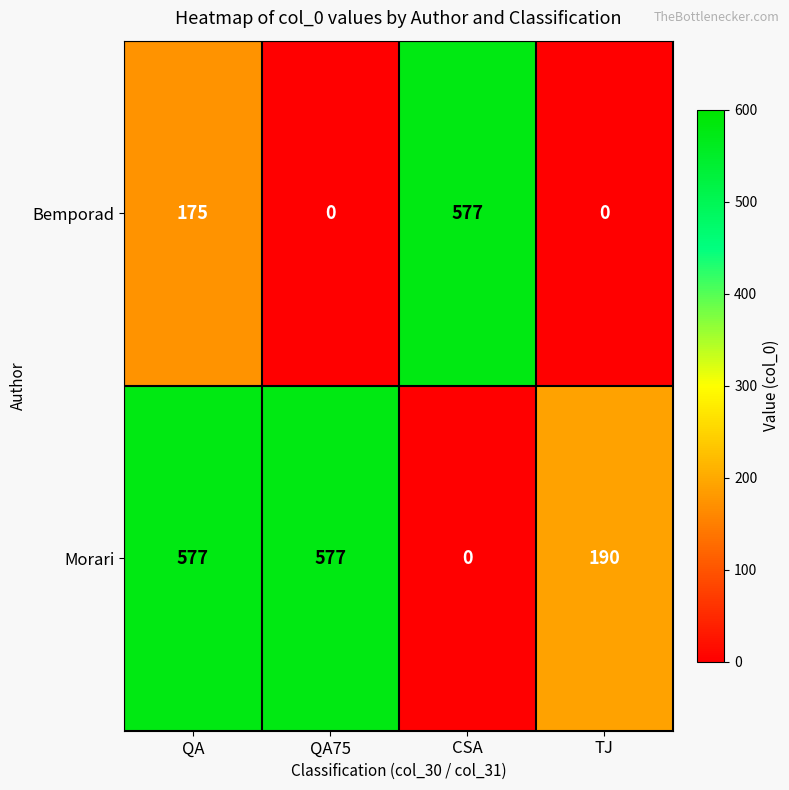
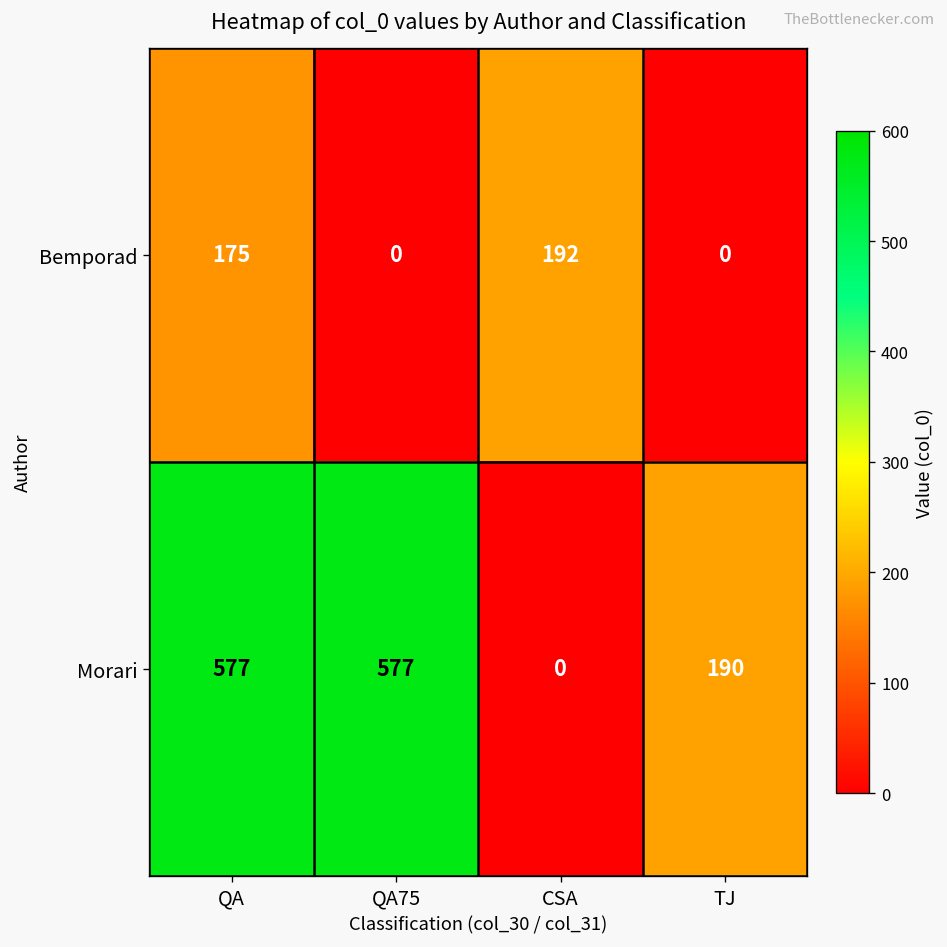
Bemporad, CSA: 577 -> 192
